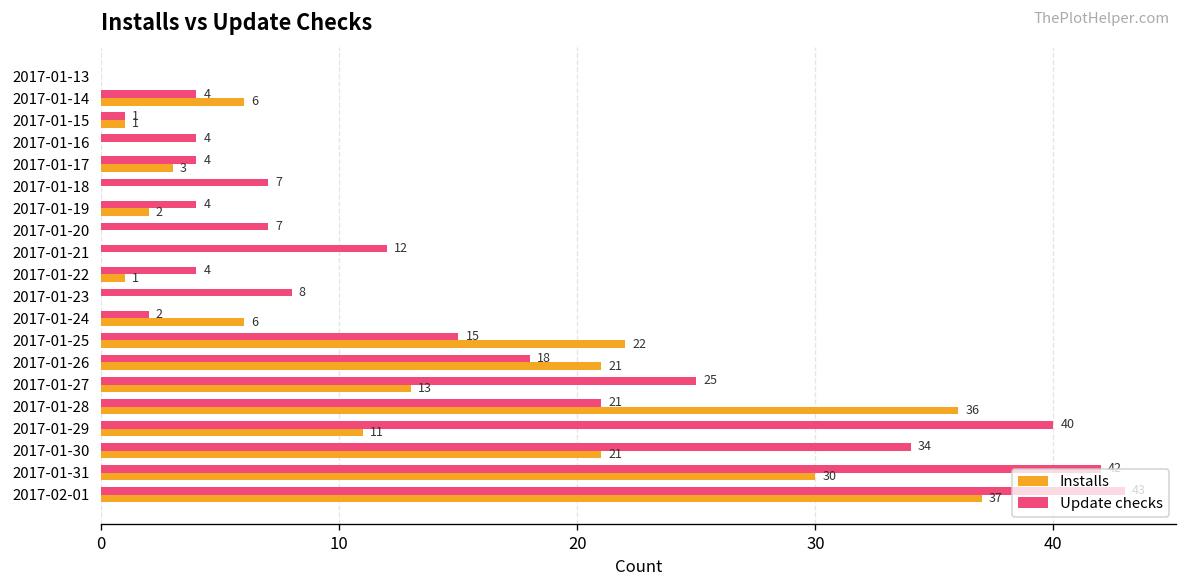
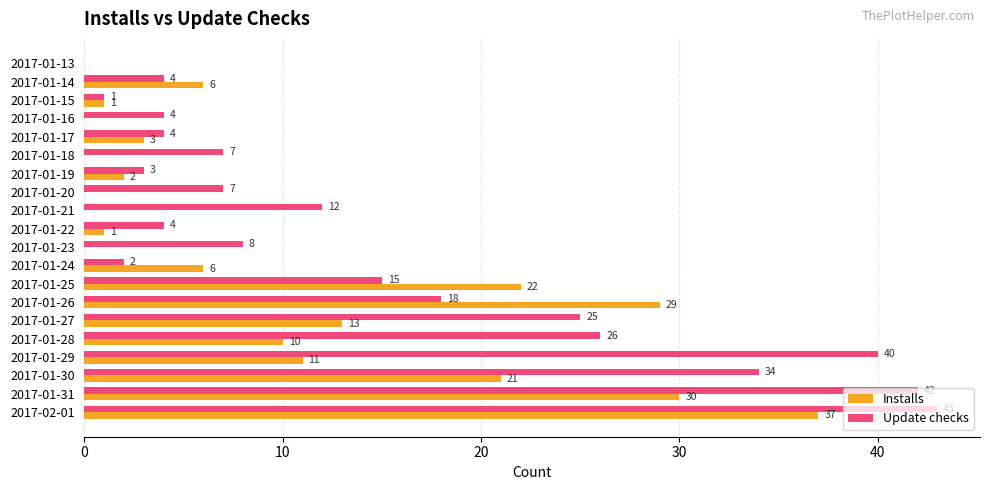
Update checks, 2017-01-19: 4 -> 3
Installs, 2017-01-26: 21 -> 29
Update checks, 2017-01-28: 21 -> 26
Installs, 2017-01-28: 36 -> 10
